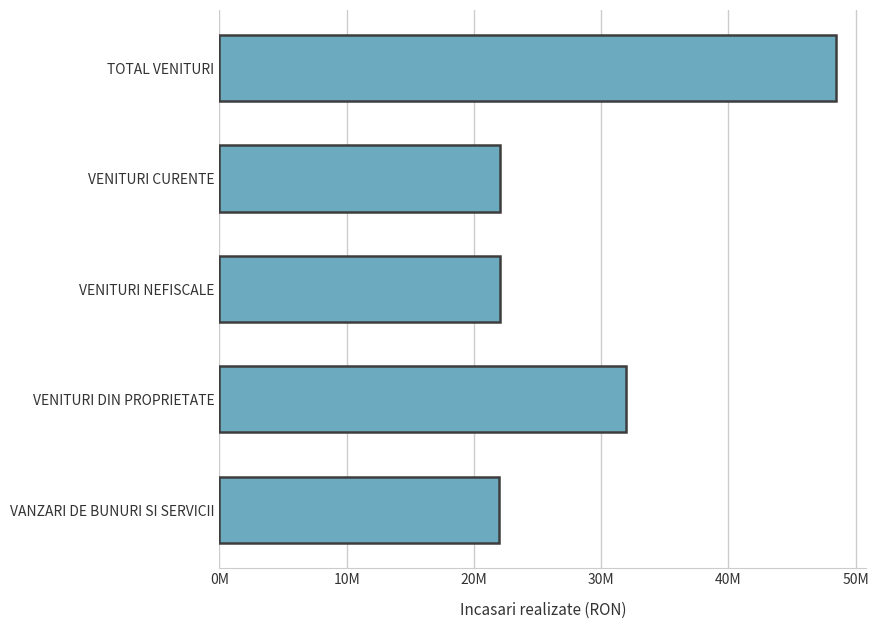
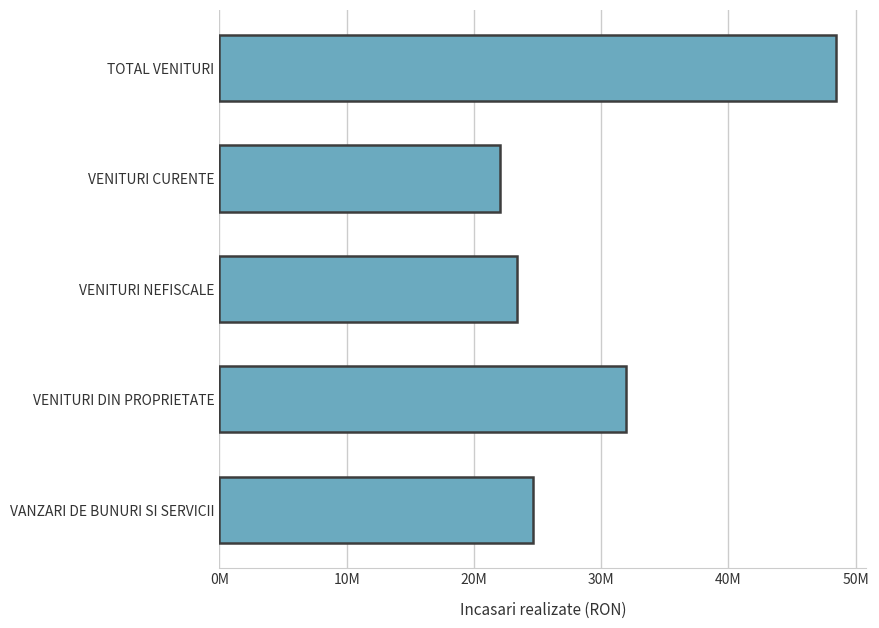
VENITURI NEFISCALE: 22000000 -> 23400000
VANZARI DE BUNURI SI SERVICII: 21900000 -> 24700000
